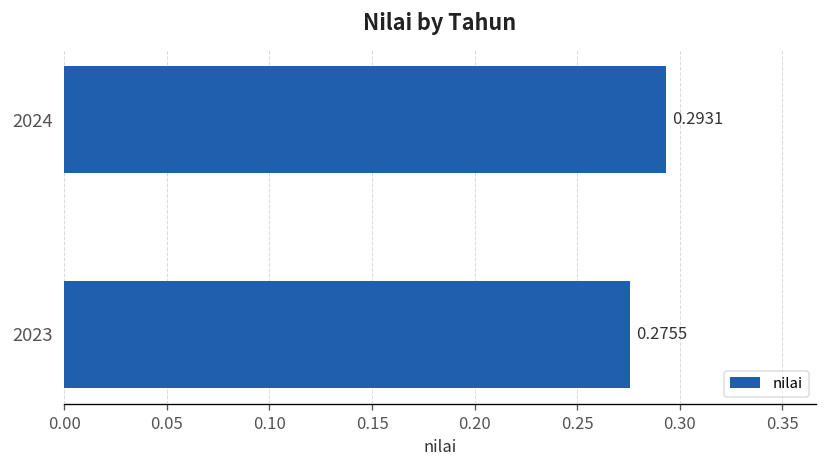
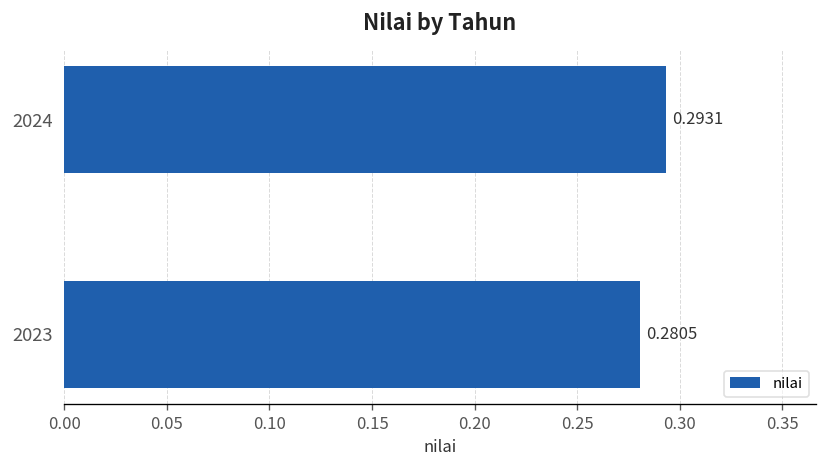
2023: 0.2755 -> 0.2805
